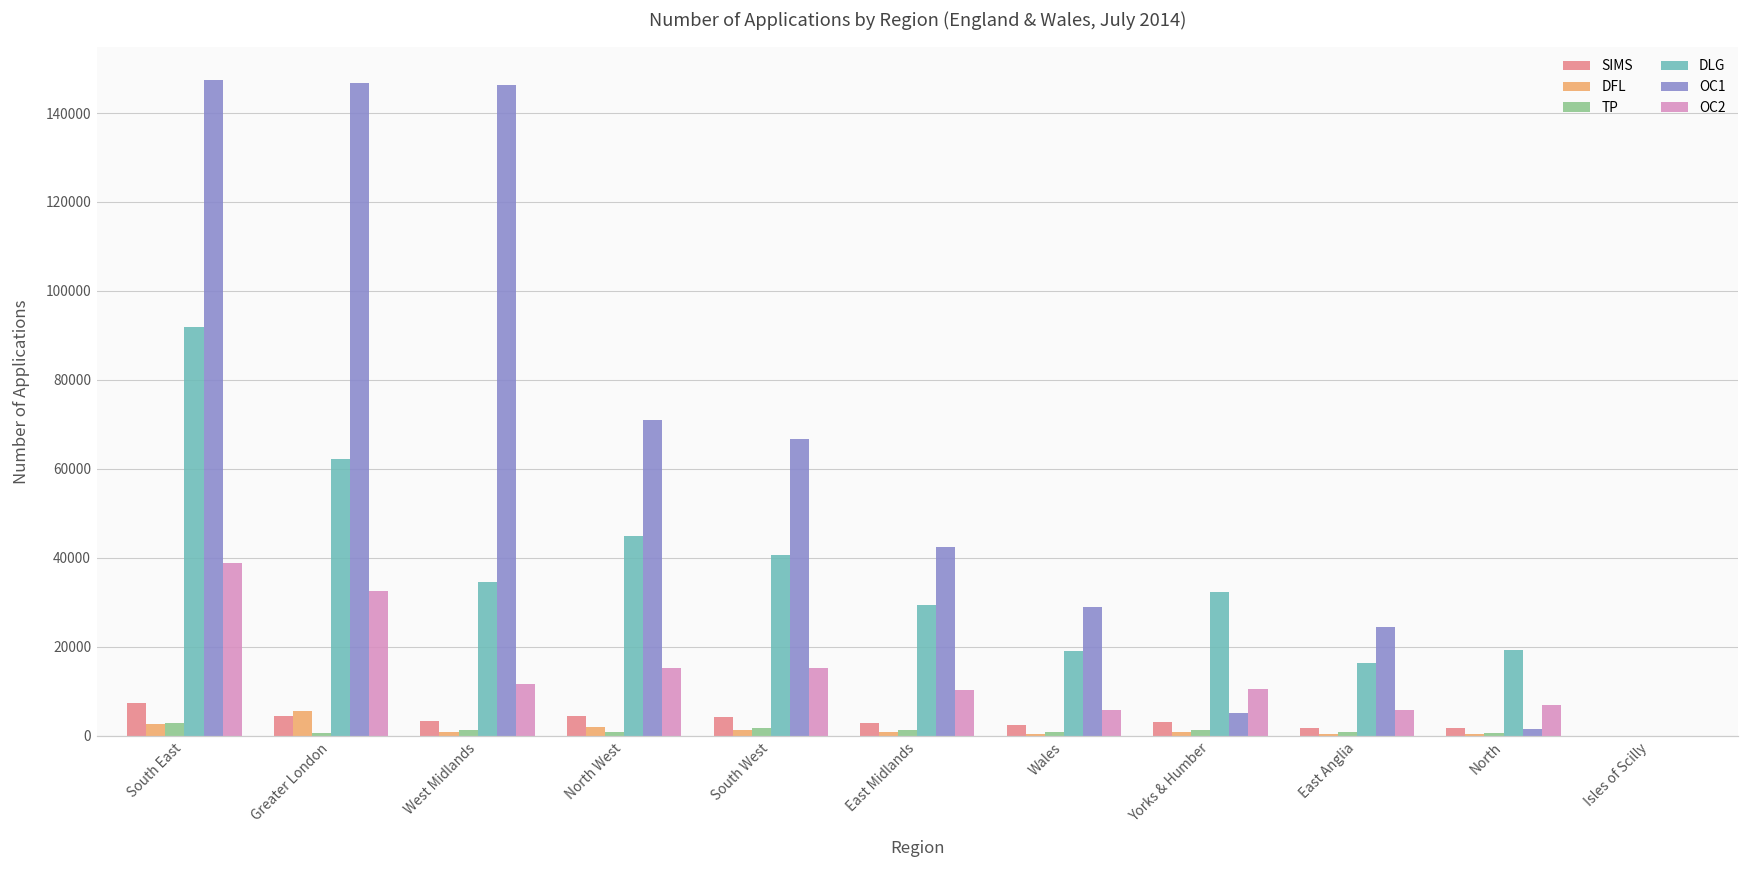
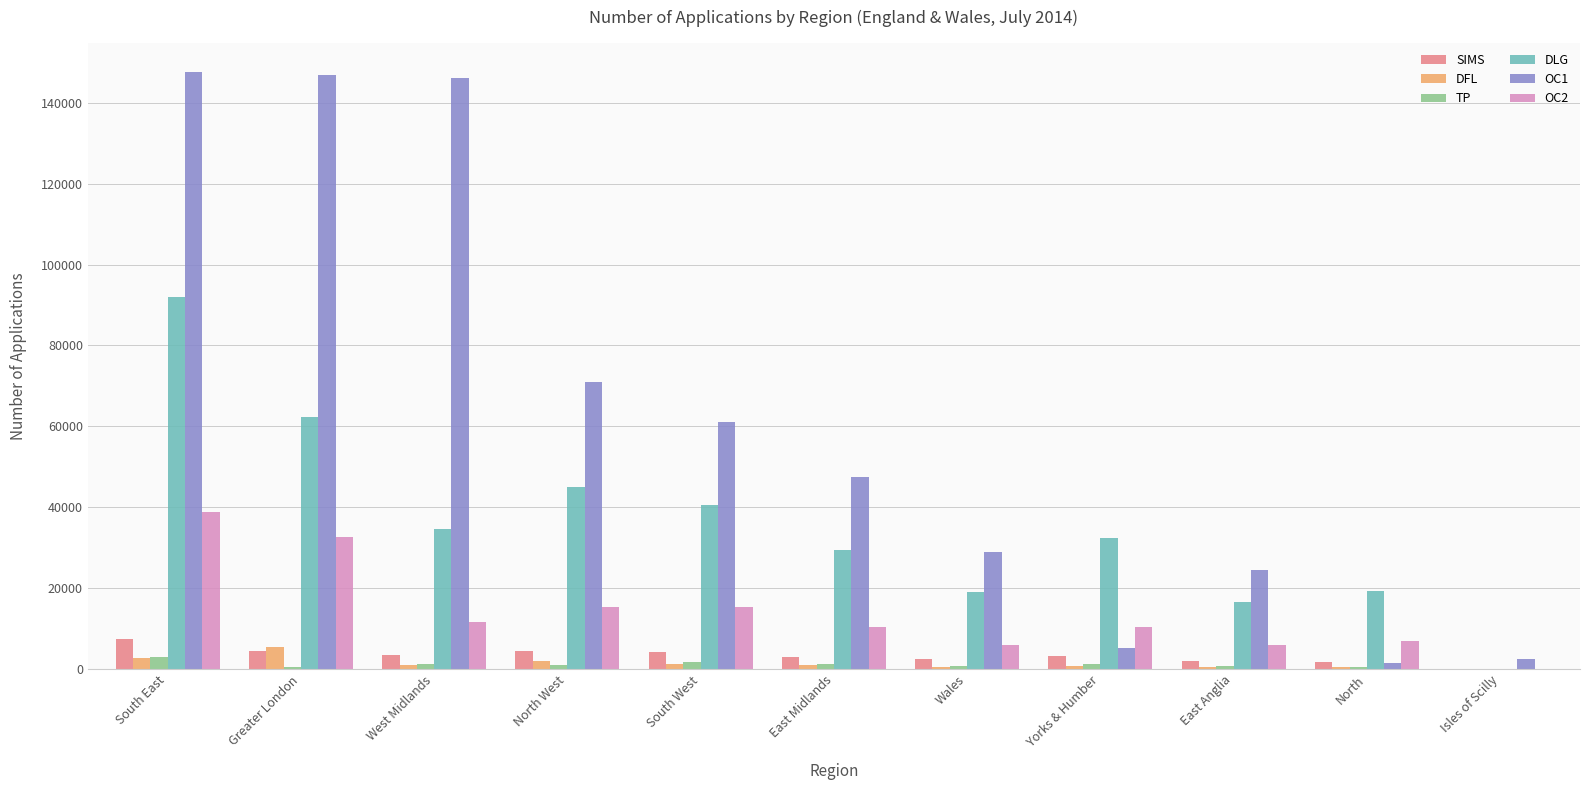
OC1, South West: 67000 -> 61000
OC1, East Midlands: 42000 -> 47000
OC1, Isles of Scilly: 0 -> 3000
